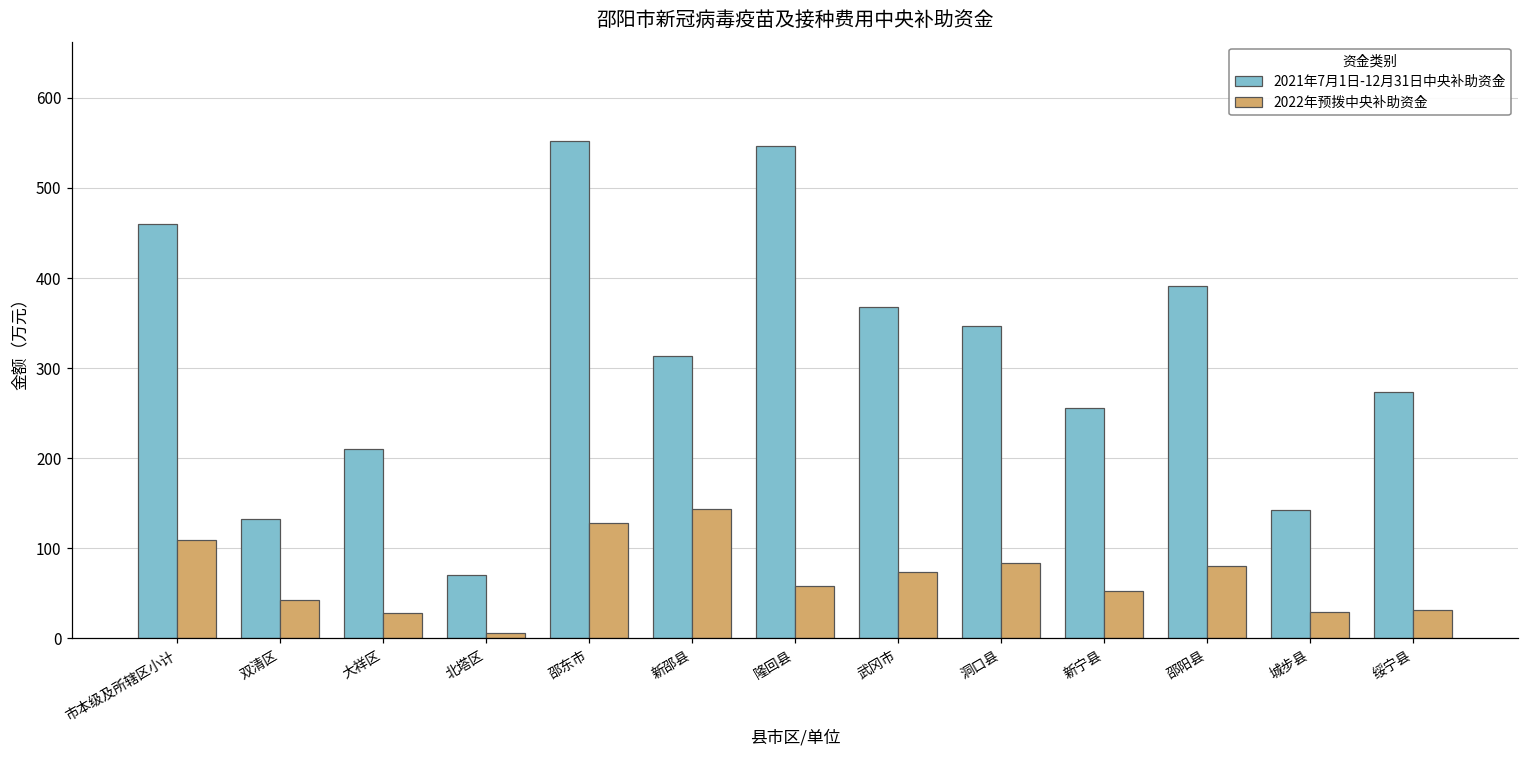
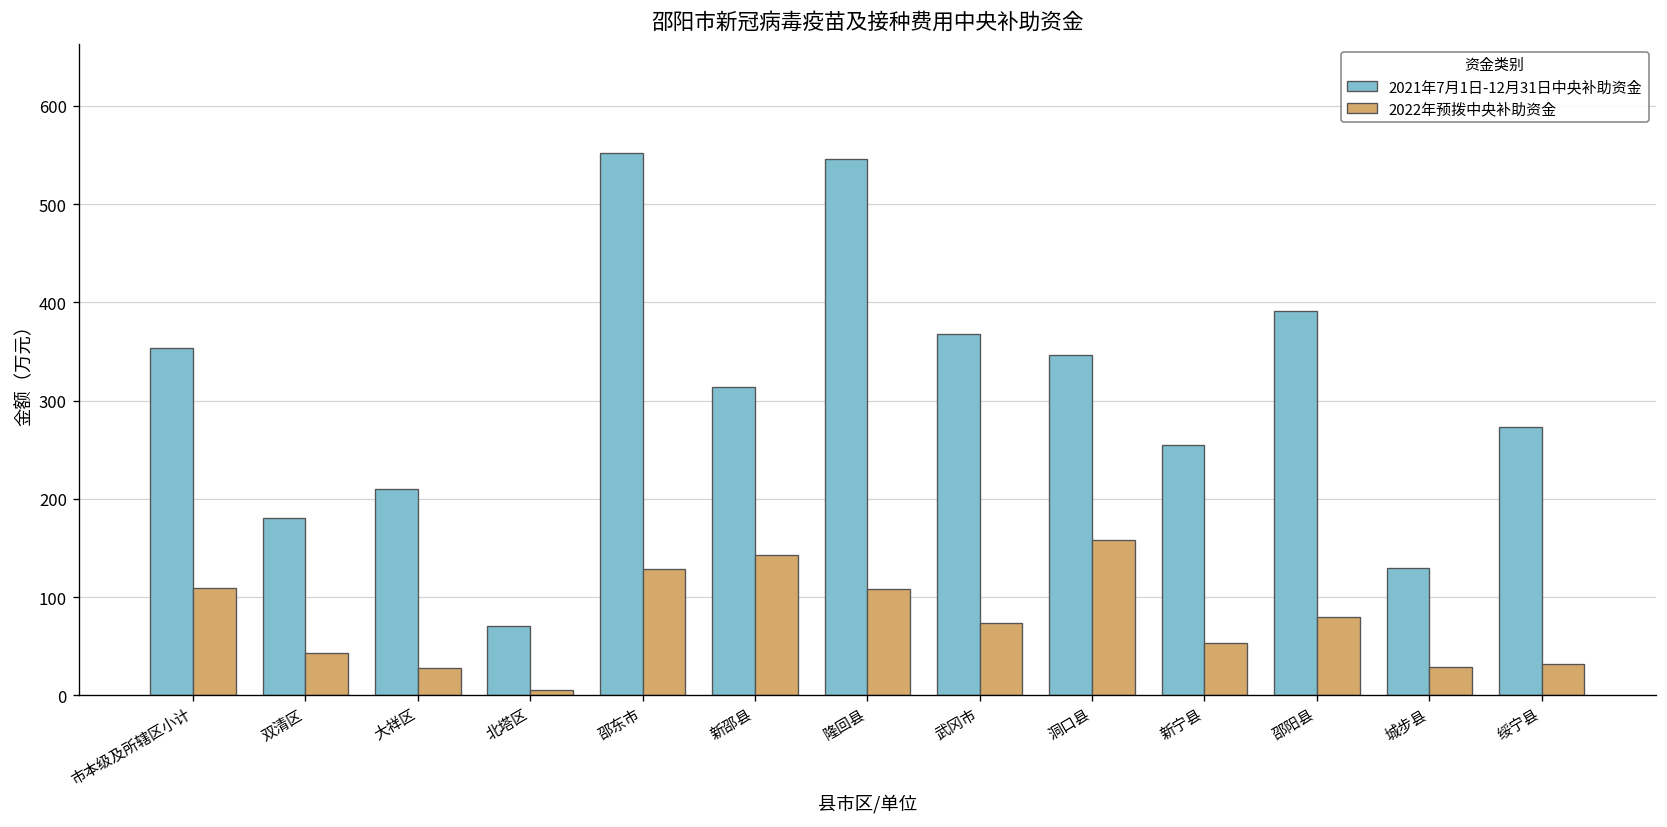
2021年7月1日-12月31日中央补助资金, 市本级及所辖区小计: 460 -> 350
2021年7月1日-12月31日中央补助资金, 双清区: 130 -> 180
2022年预拨中央补助资金, 隆回县: 60 -> 110
2022年预拨中央补助资金, 洞口县: 80 -> 160
2021年7月1日-12月31日中央补助资金, 城步县: 140 -> 130
